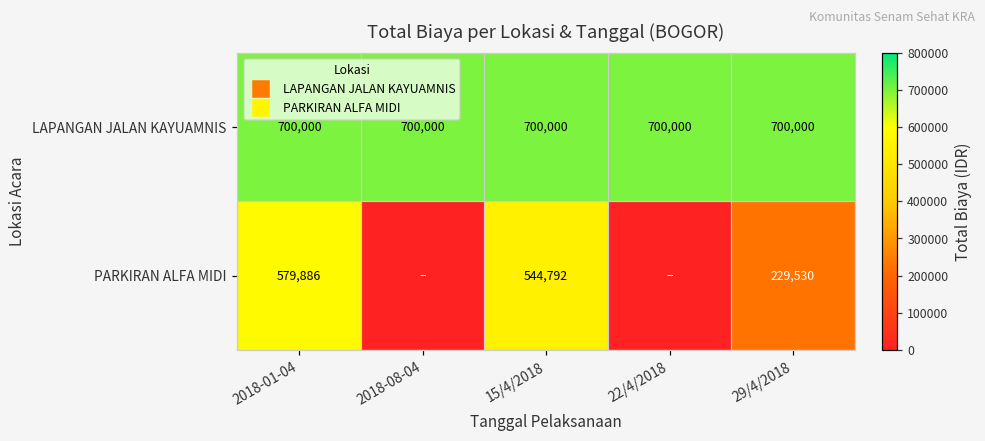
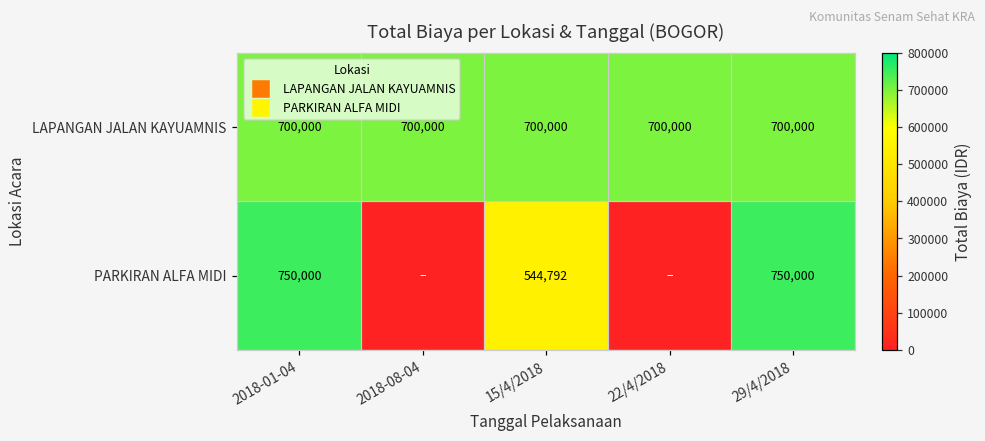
PARKIRAN ALFA MIDI, 2018-01-04: 579,886 -> 750,000
PARKIRAN ALFA MIDI, 29/4/2018: 229,530 -> 750,000
